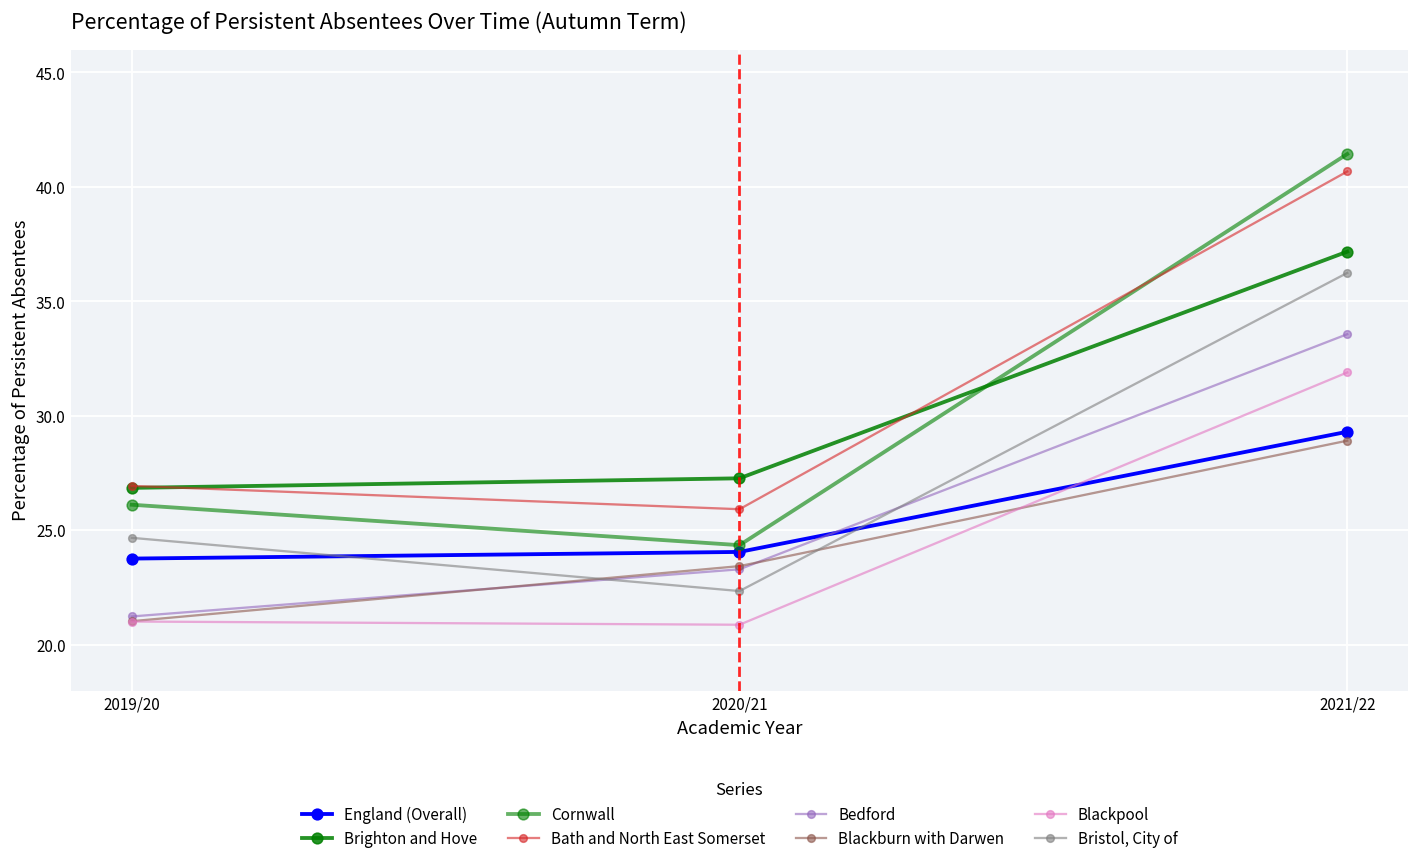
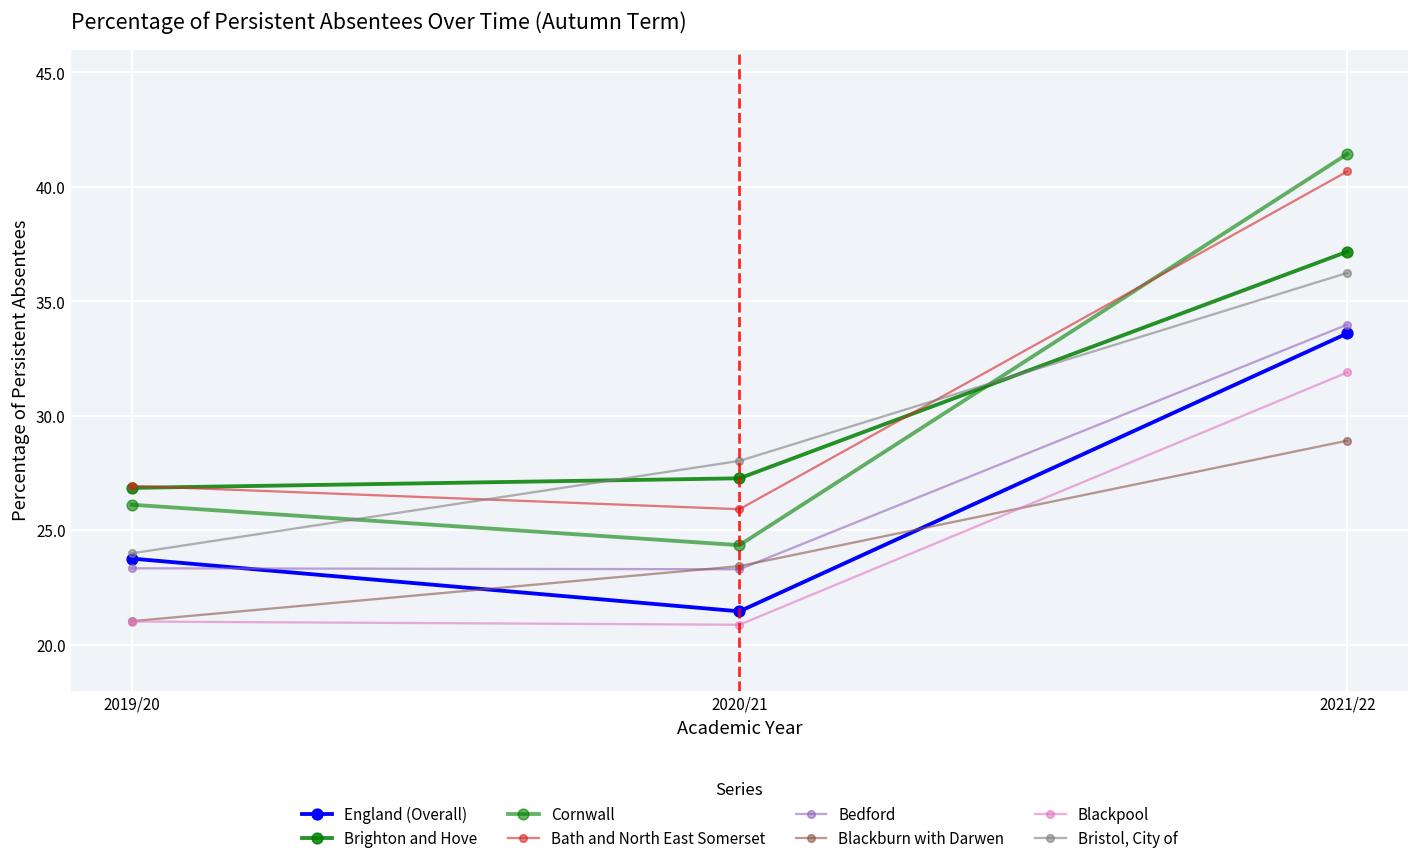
Bedford, 2019/20: 21.2 -> 23.3
Bristol, City of, 2019/20: 24.7 -> 24.0
England (Overall), 2020/21: 24.1 -> 21.5
Bristol, City of, 2020/21: 22.3 -> 28.0
England (Overall), 2021/22: 29.3 -> 33.6
Bedford, 2021/22: 33.6 -> 34.0
